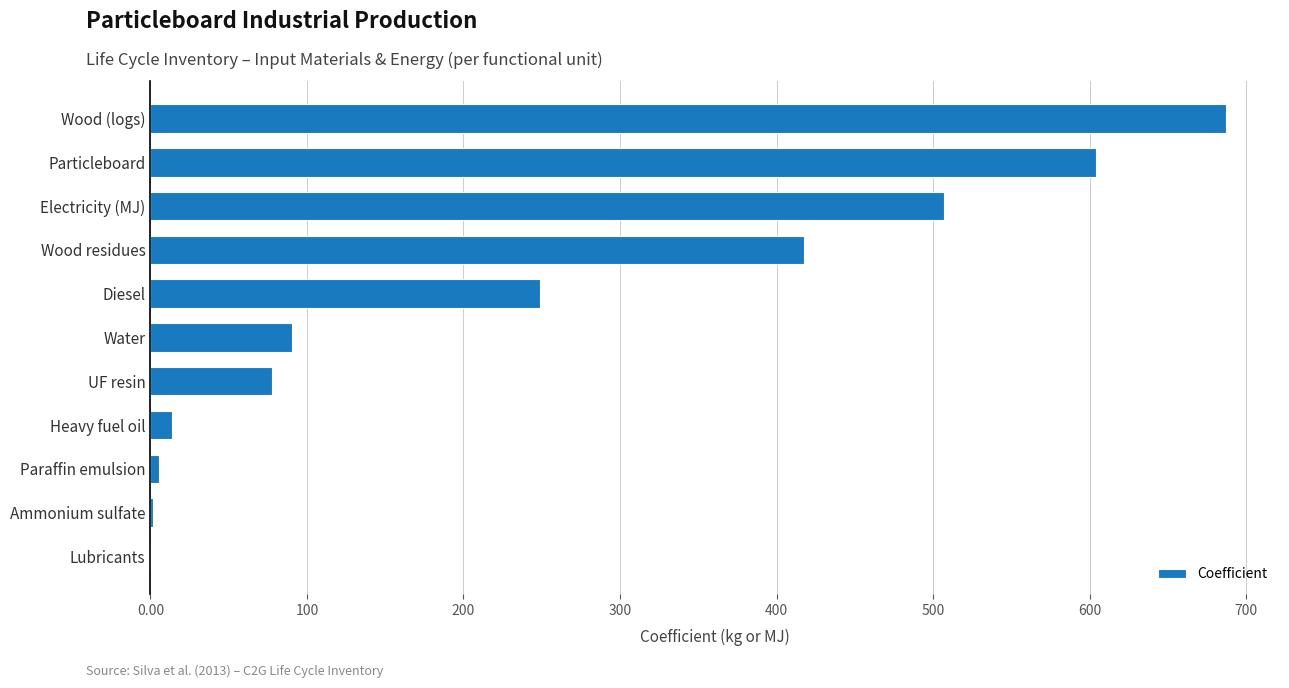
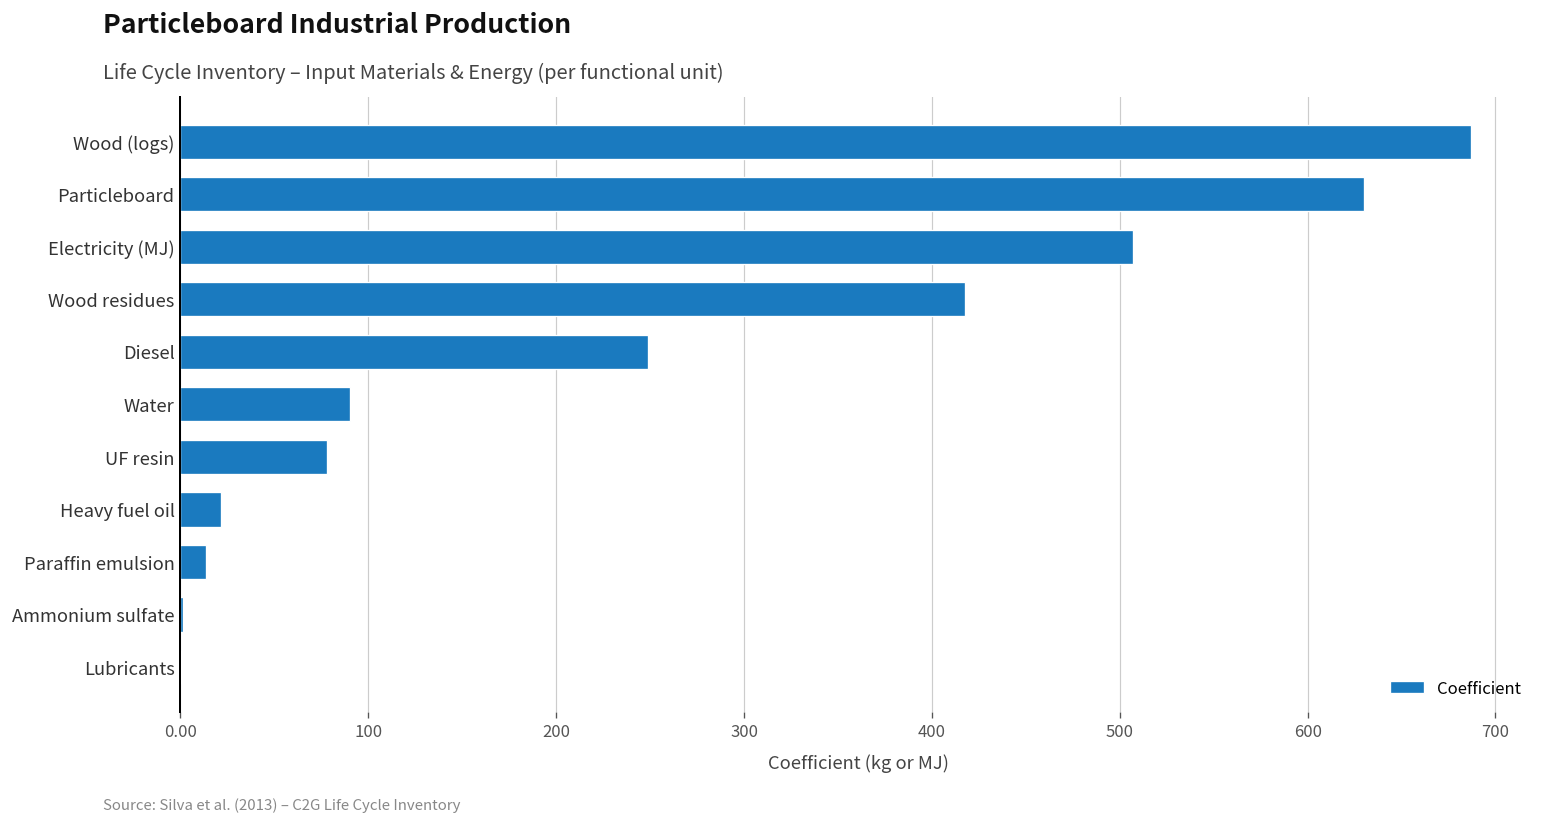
Particleboard: 604 -> 630
Heavy fuel oil: 14 -> 22
Paraffin emulsion: 5 -> 14
